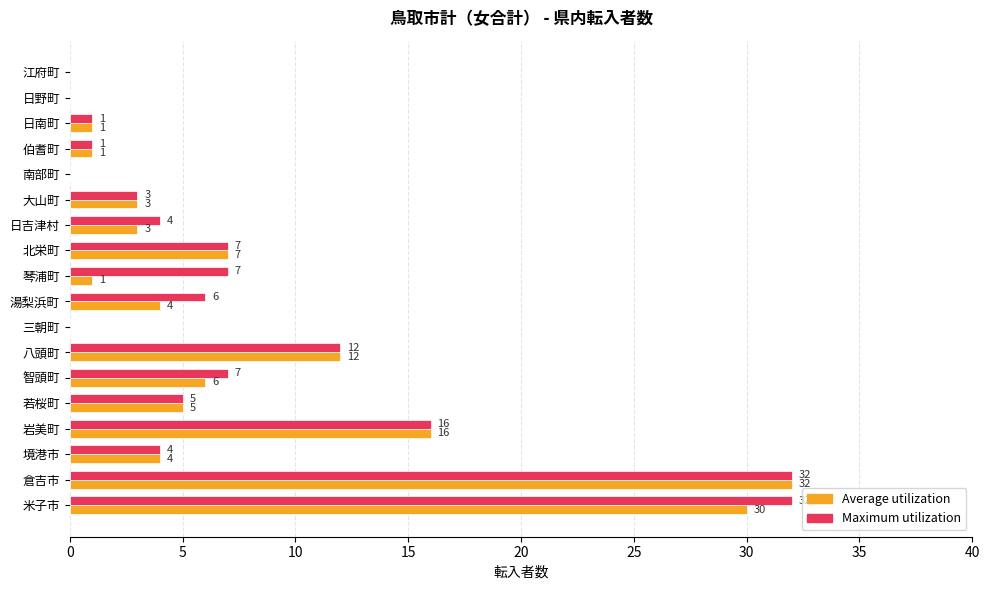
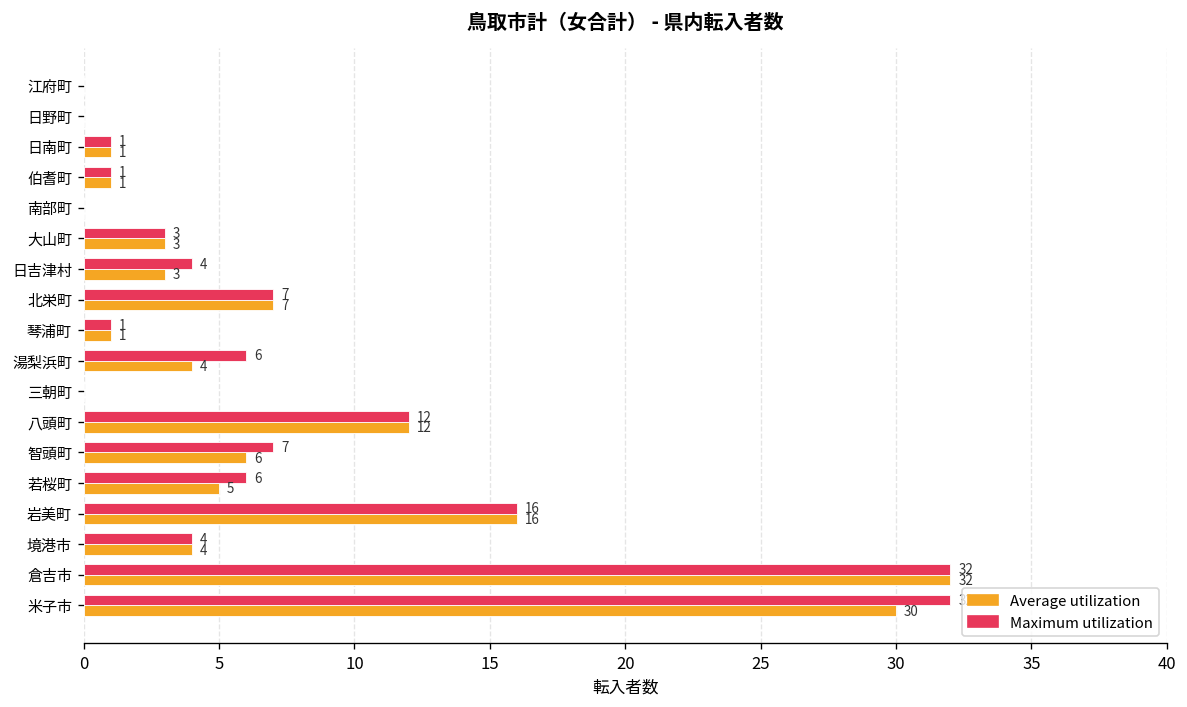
Maximum utilization, 琴浦町: 7 -> 1
Maximum utilization, 若桜町: 5 -> 6
